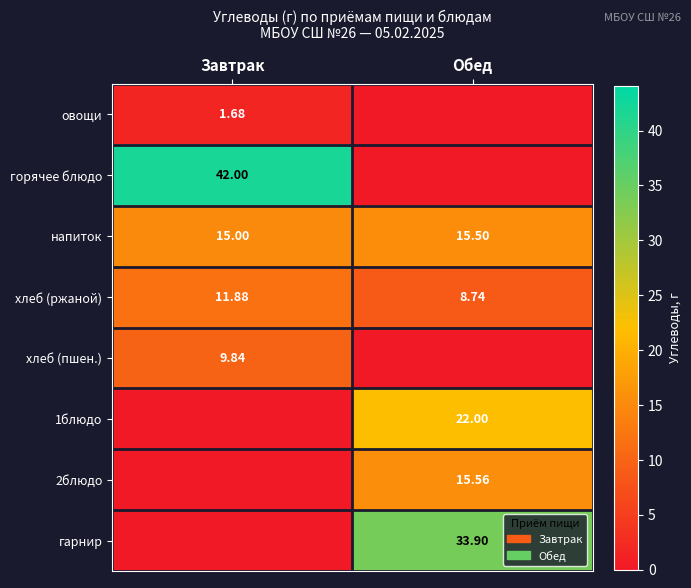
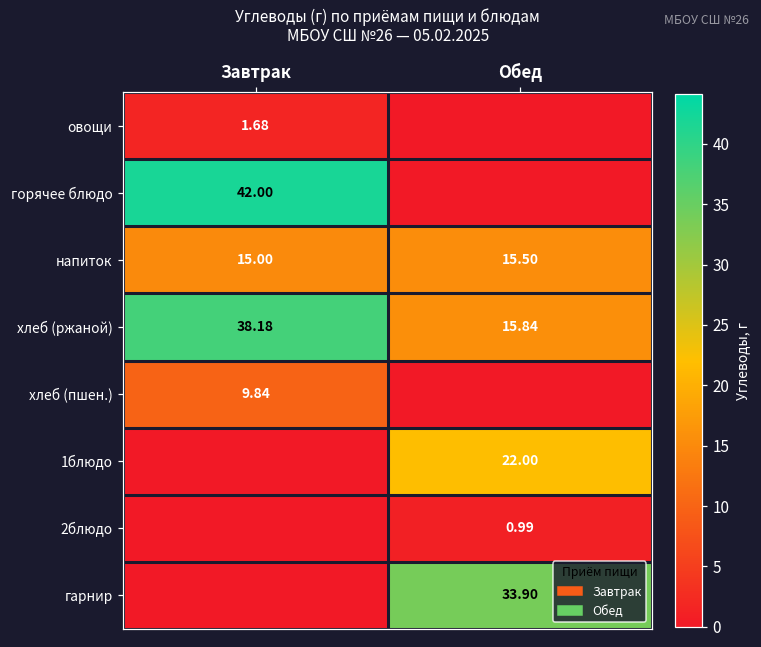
хлеб (ржаной), Завтрак: 11.88 -> 38.18
хлеб (ржаной), Обед: 8.74 -> 15.84
2блюдо, Обед: 15.56 -> 0.99
